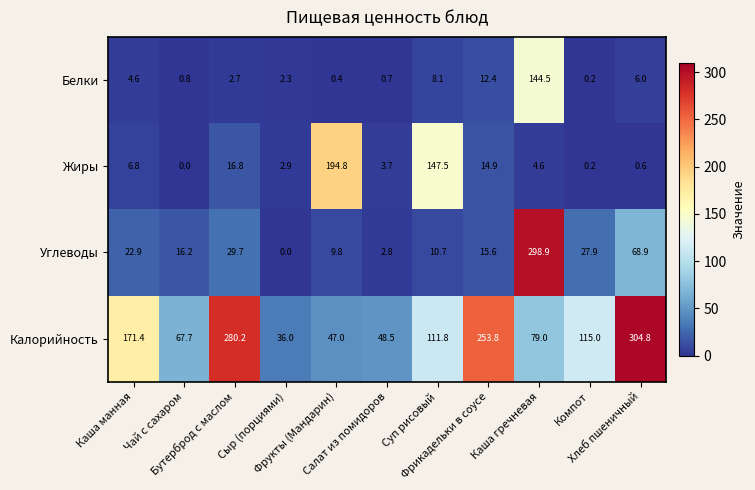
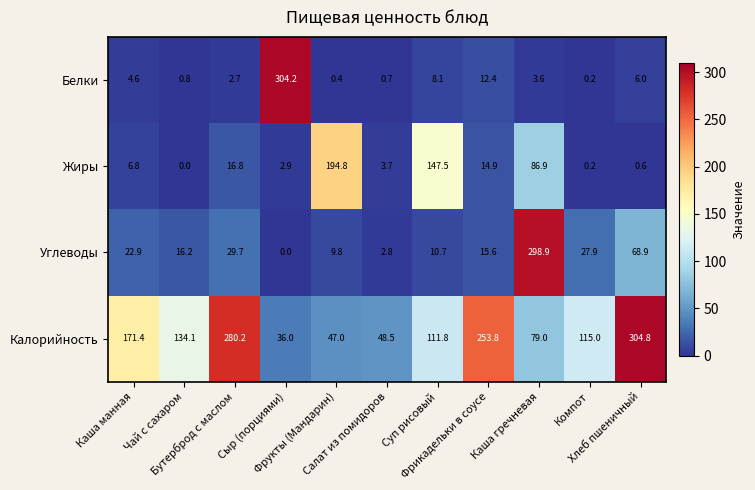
Белки, Сыр (порциями): 2.3 -> 304.2
Белки, Каша гречневая: 144.5 -> 3.6
Жиры, Каша гречневая: 4.6 -> 86.9
Калорийность, Чай с сахаром: 67.7 -> 134.1
